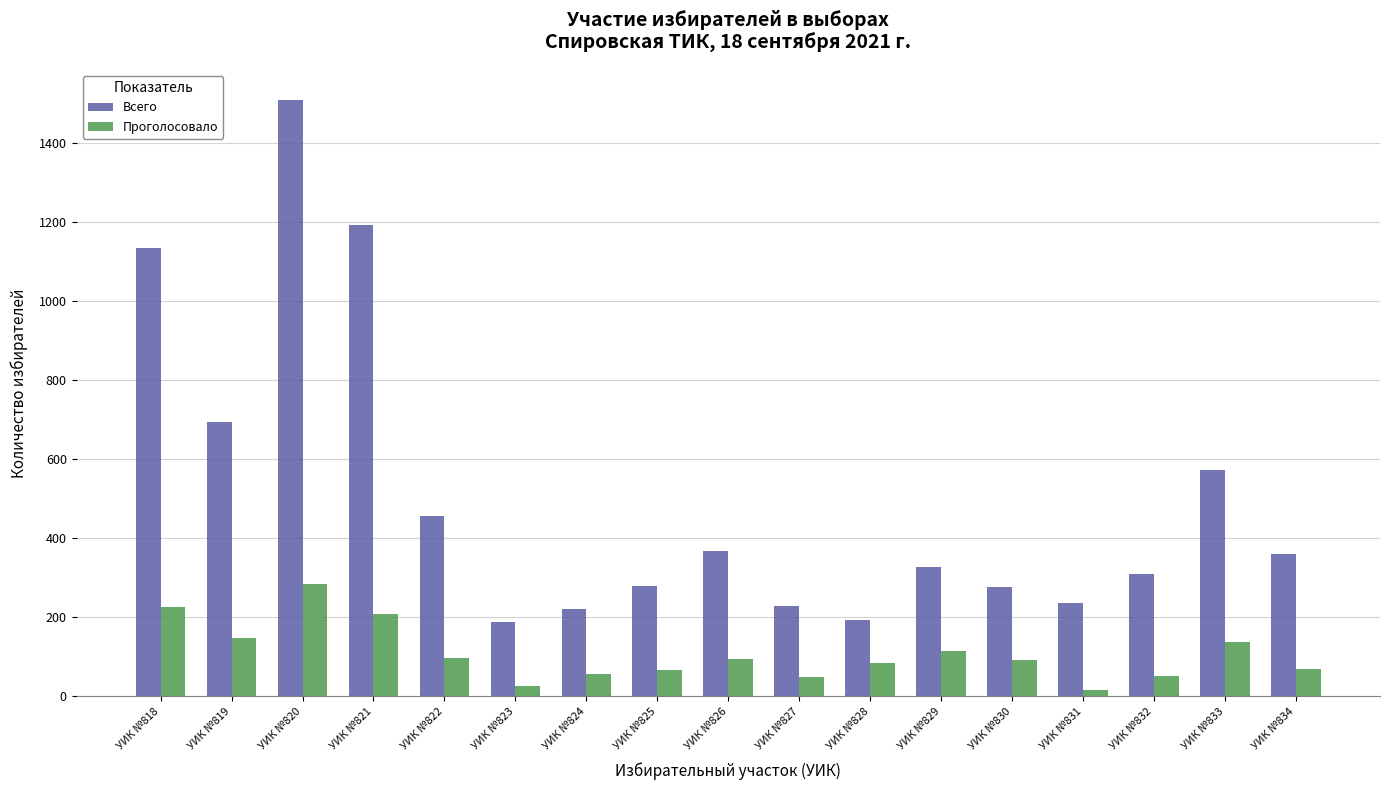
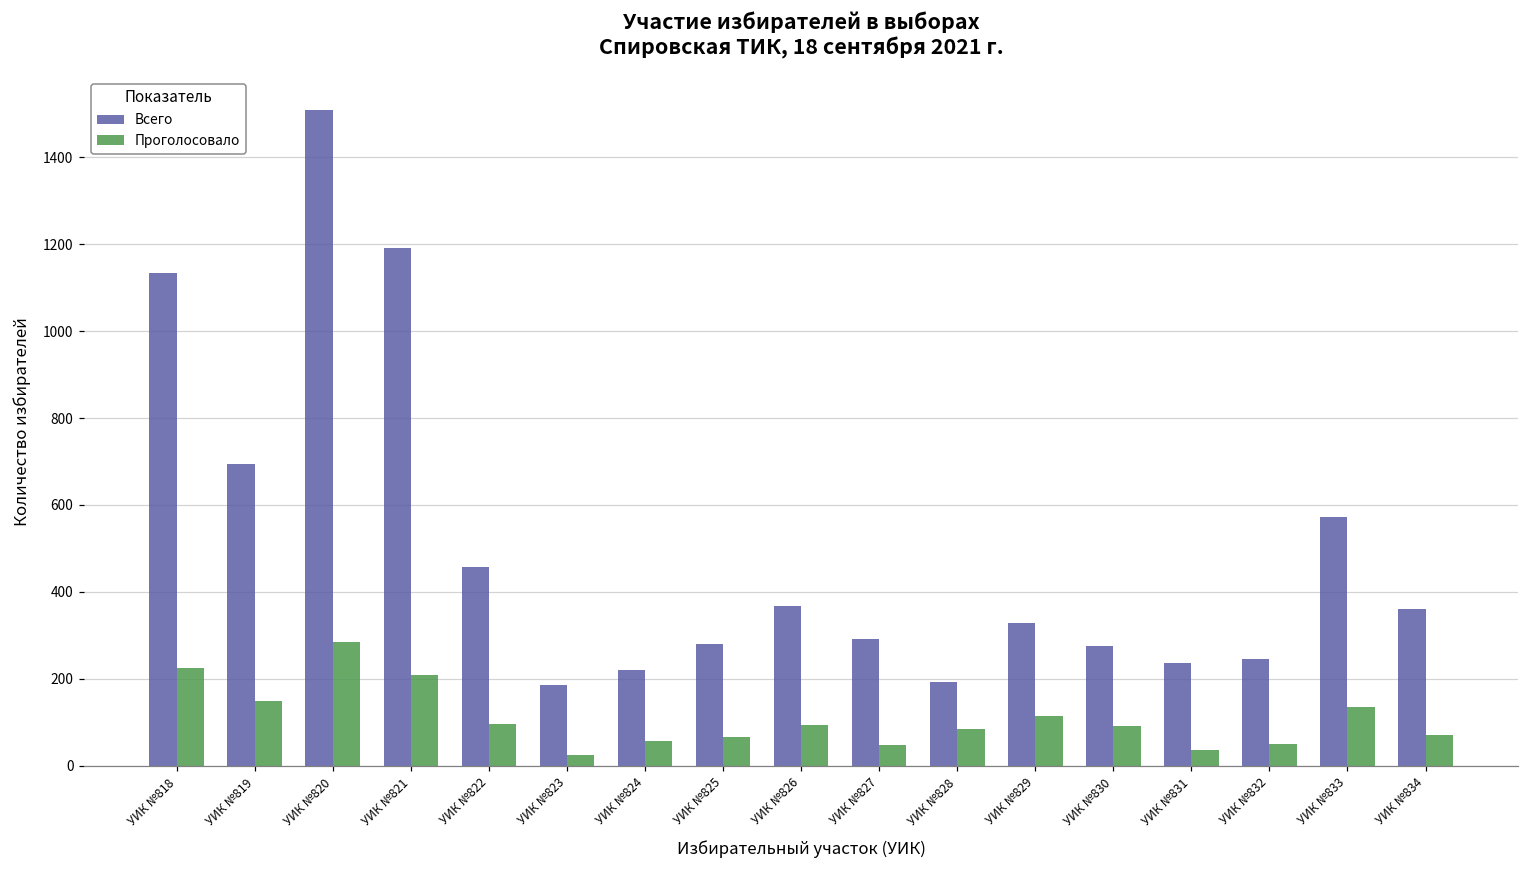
Всего, УИК №827: 230 -> 290
Проголосовало, УИК №831: 20 -> 40
Всего, УИК №832: 310 -> 250
